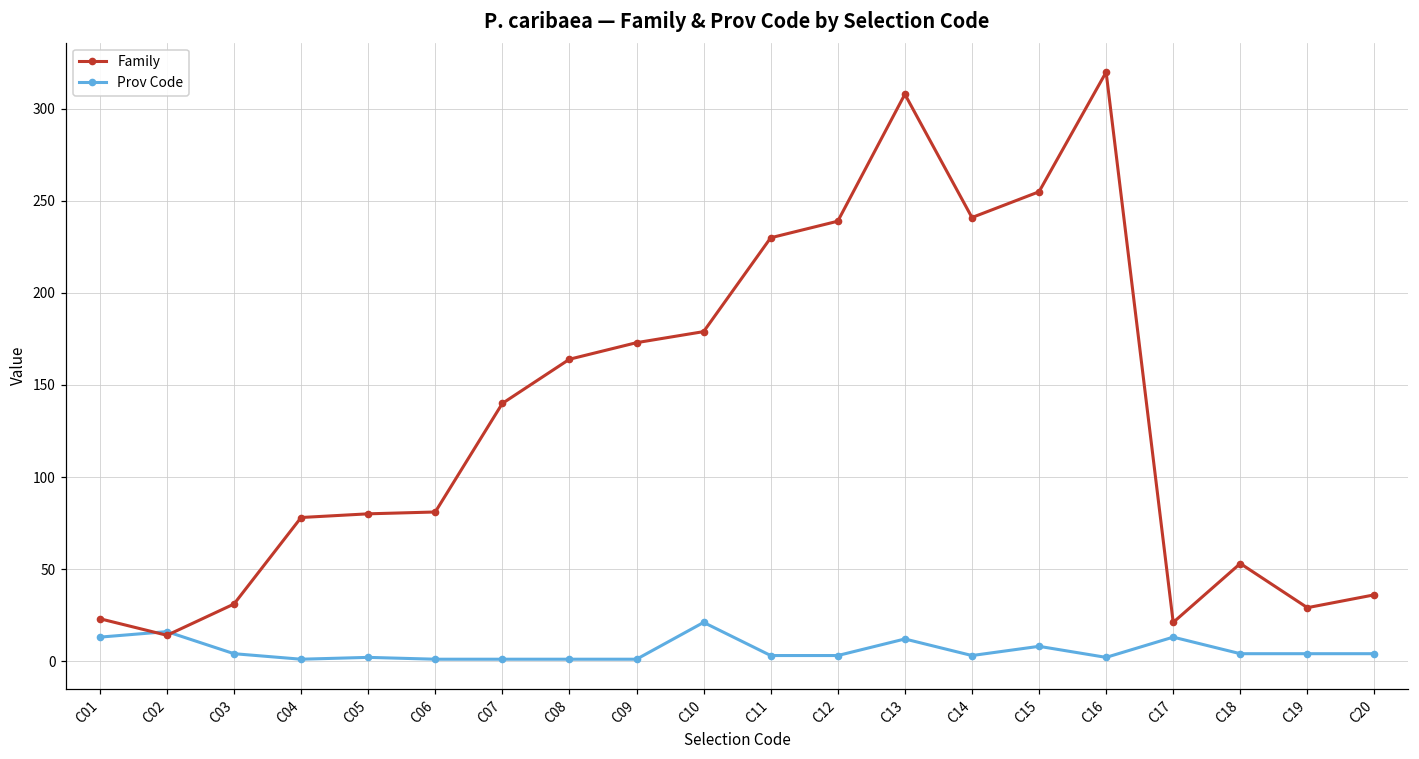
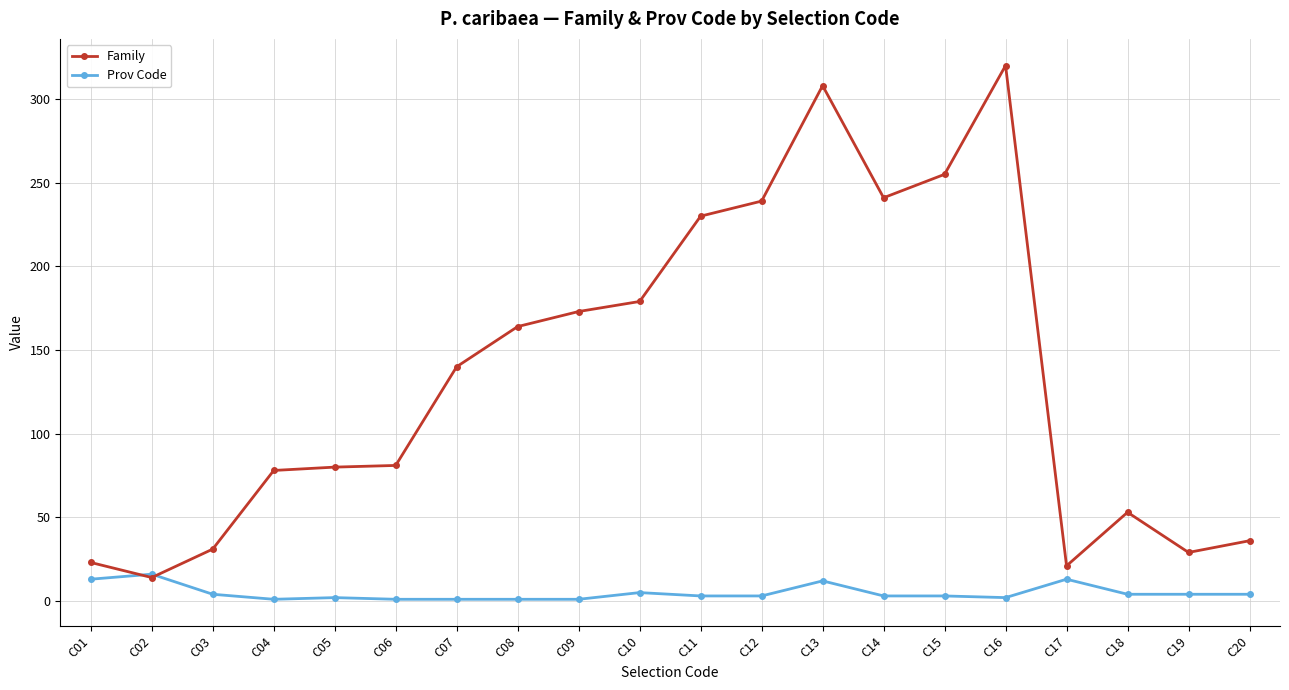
Prov Code, C10: 21 -> 5
Prov Code, C15: 8 -> 3
